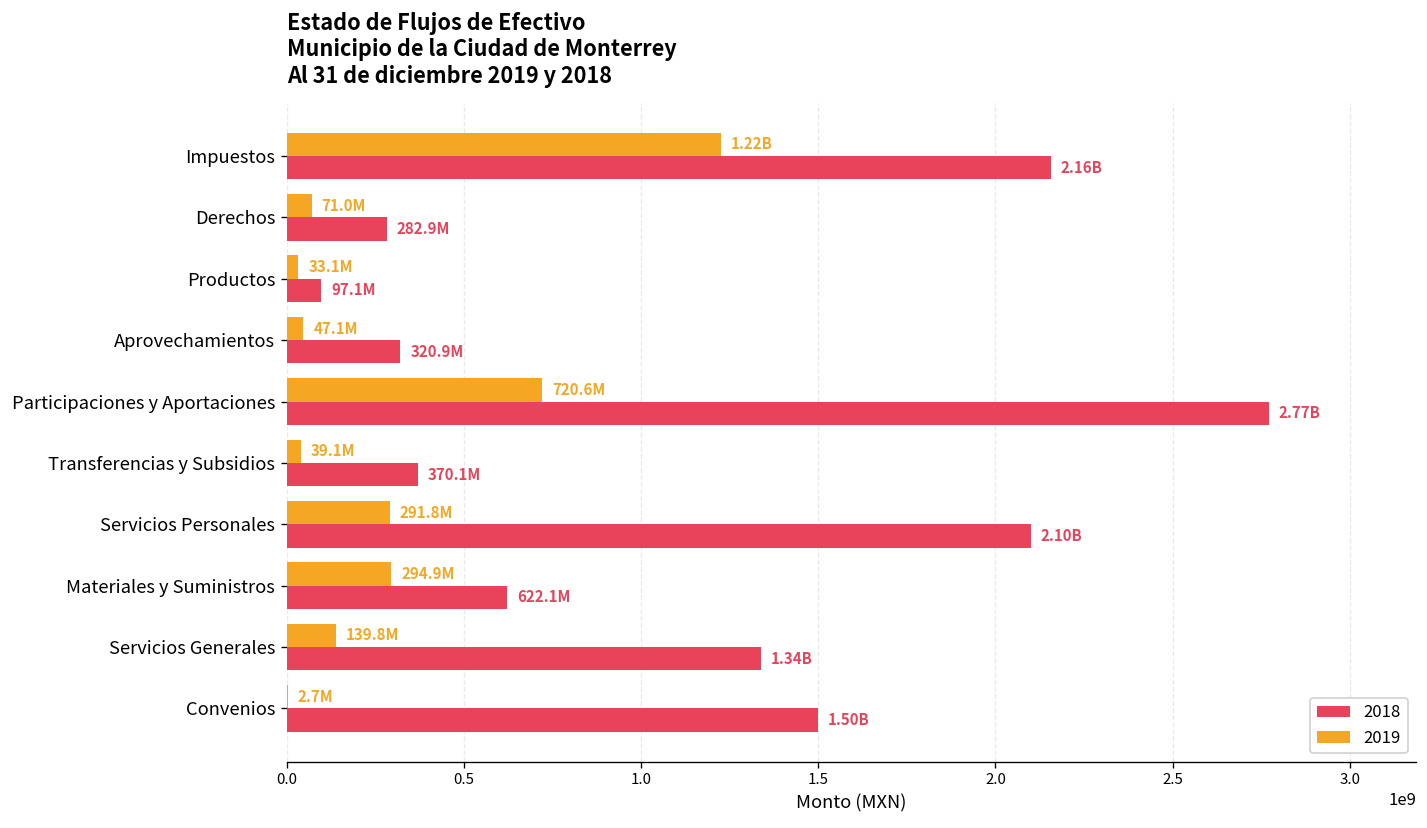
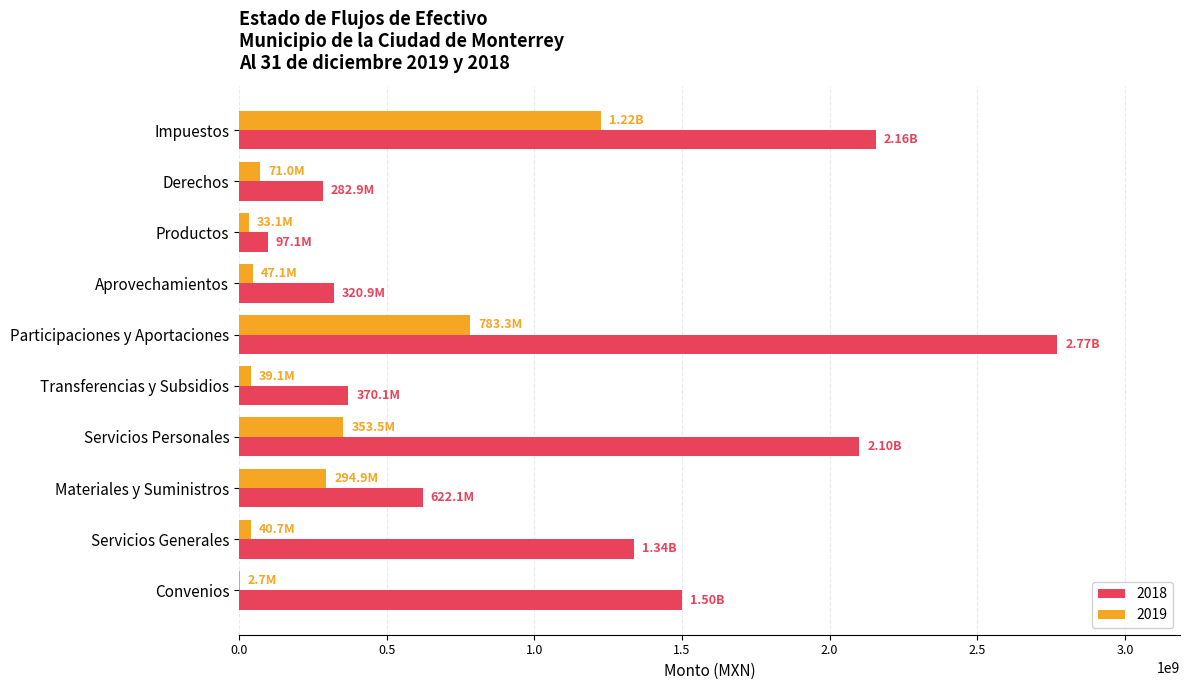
2019, Participaciones y Aportaciones: 720.6M -> 783.3M
2019, Servicios Personales: 291.8M -> 353.5M
2019, Servicios Generales: 139.8M -> 40.7M
